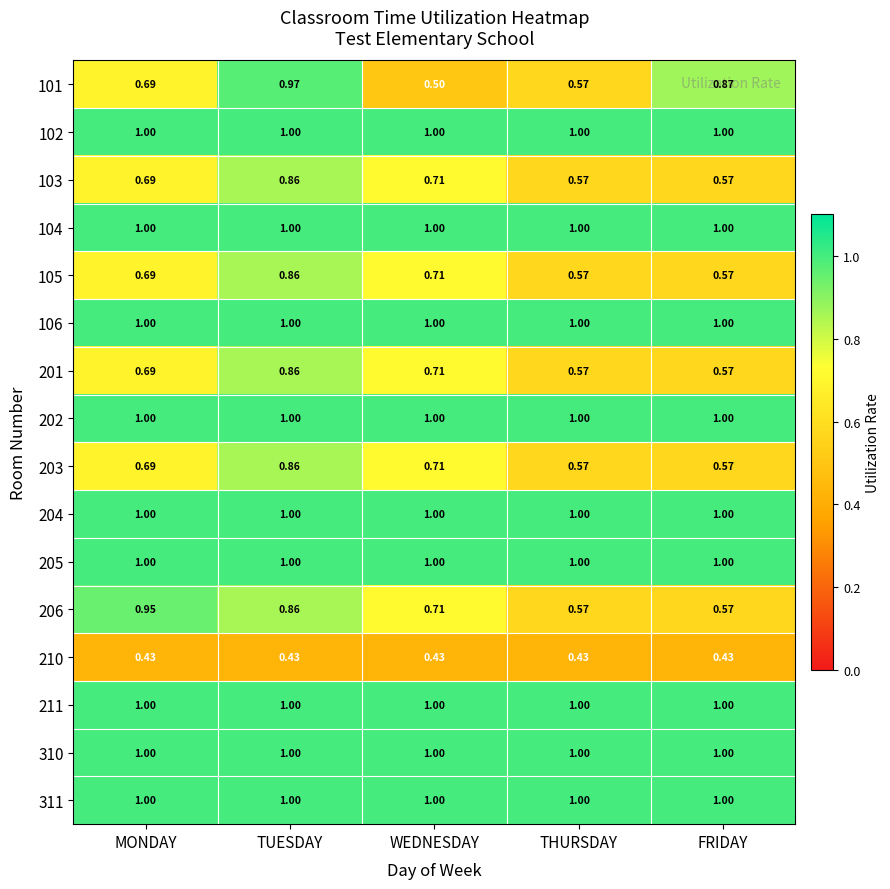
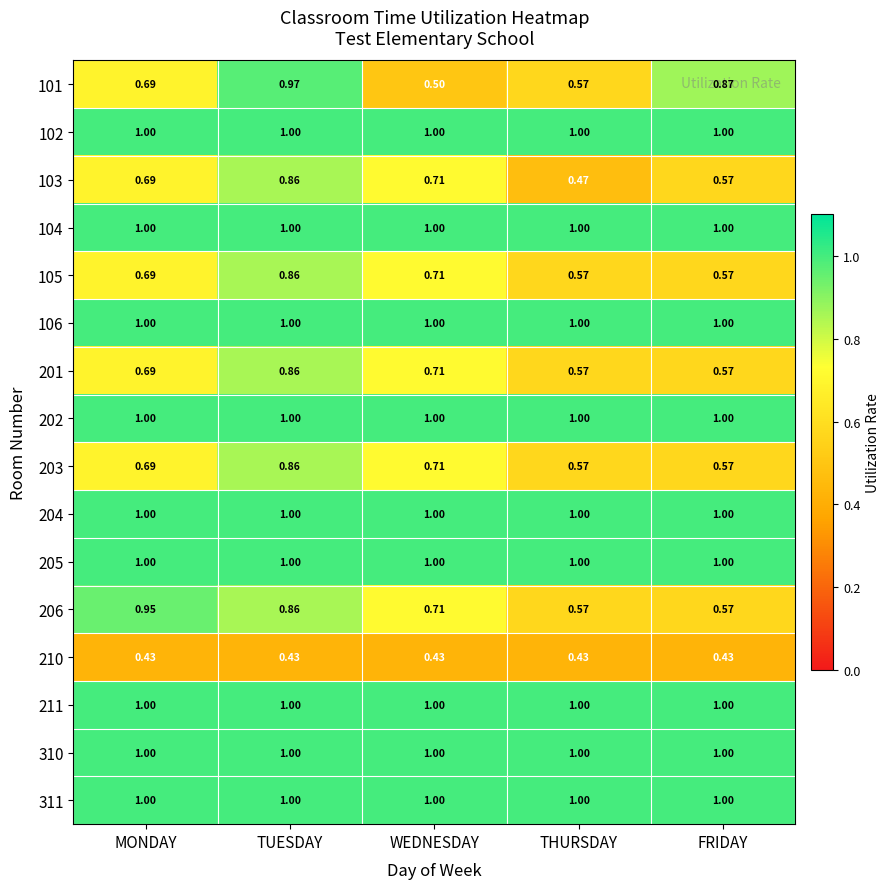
103, THURSDAY: 0.57 -> 0.47
